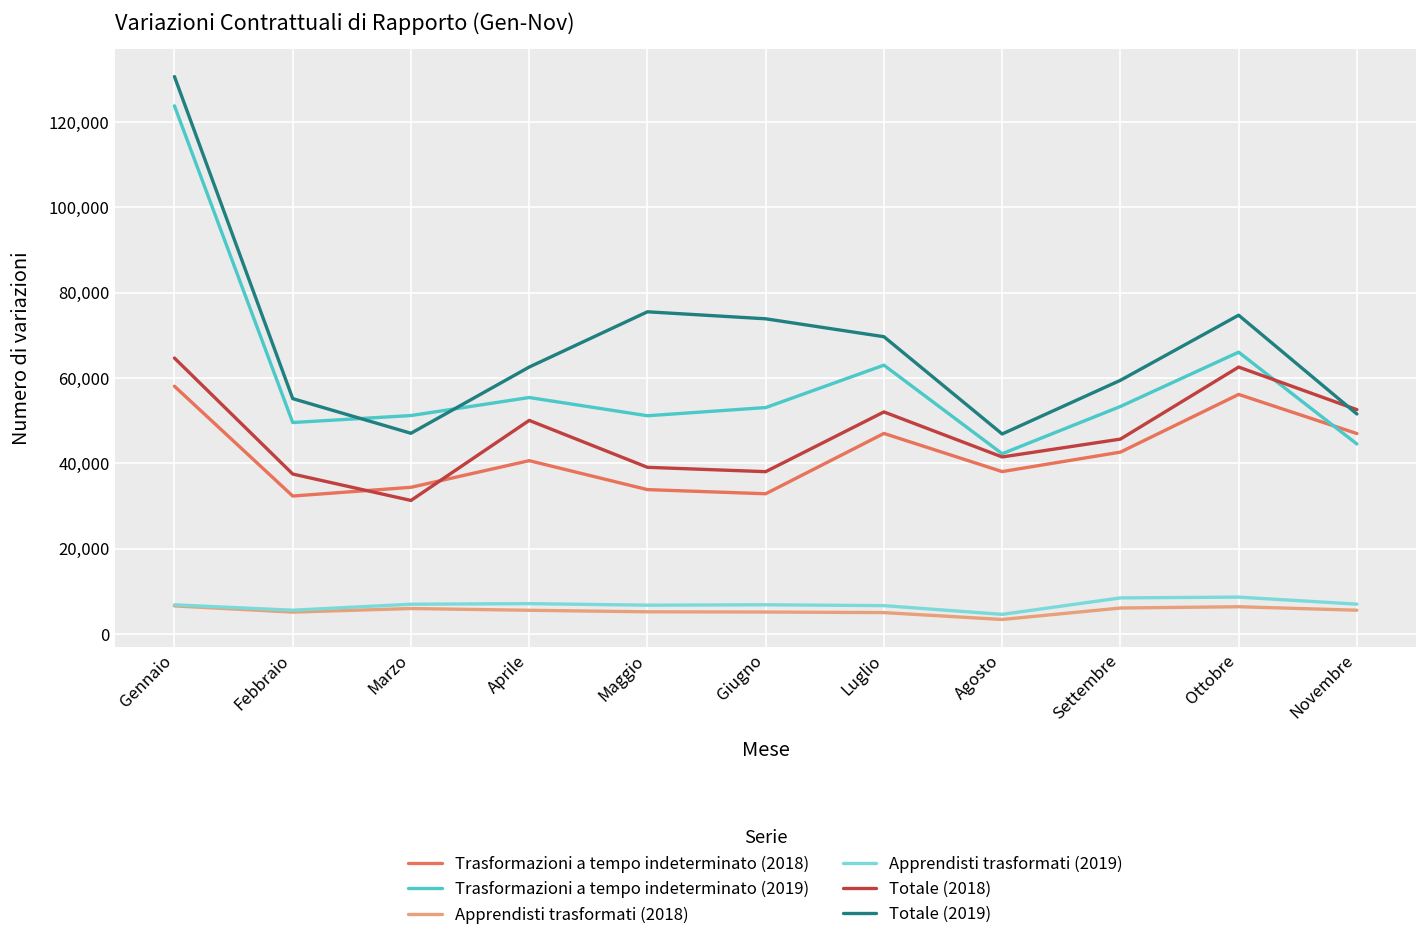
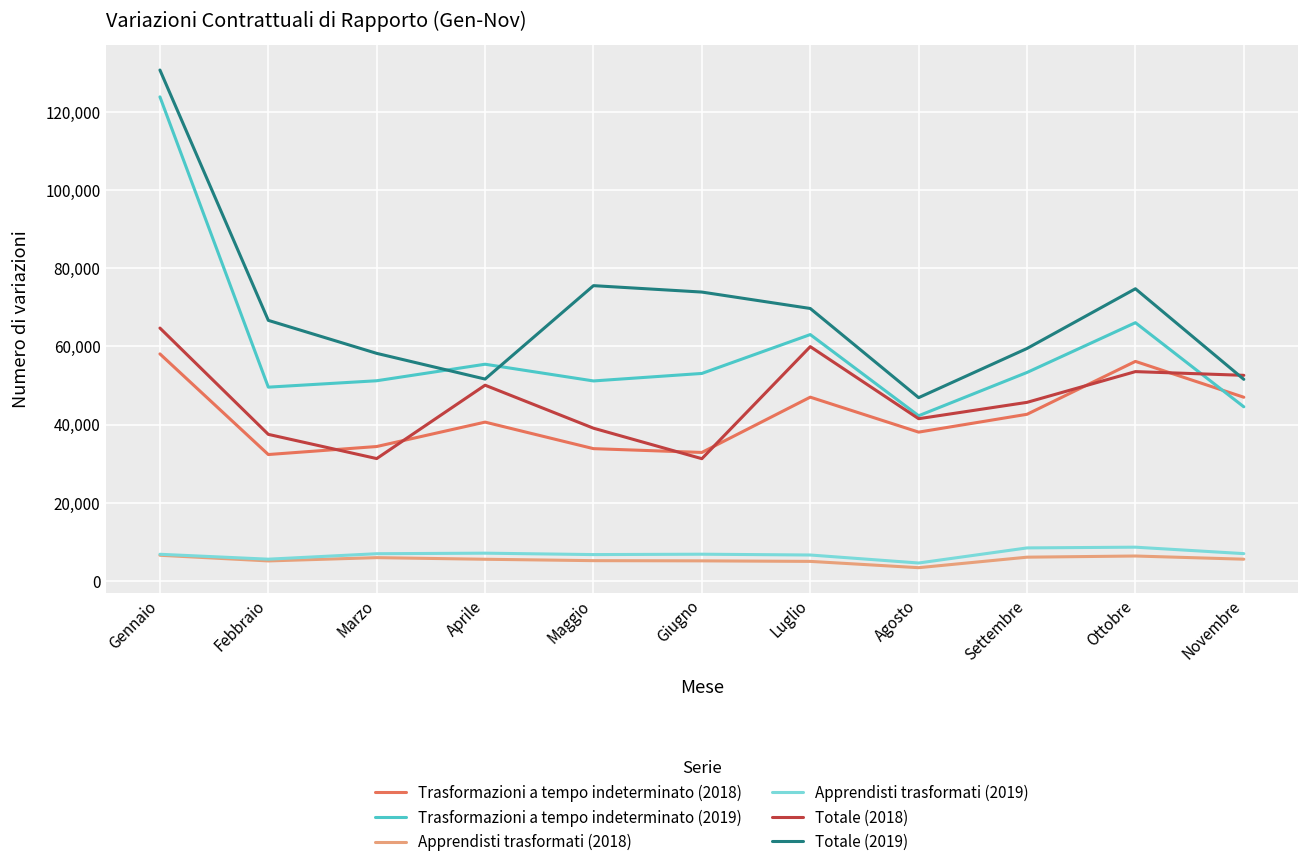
Totale (2019), Febbraio: 55,000 -> 67,000
Totale (2019), Marzo: 47,000 -> 58,000
Totale (2019), Aprile: 63,000 -> 52,000
Totale (2018), Giugno: 38,000 -> 31,000
Totale (2018), Luglio: 52,000 -> 60,000
Totale (2018), Ottobre: 63,000 -> 54,000
